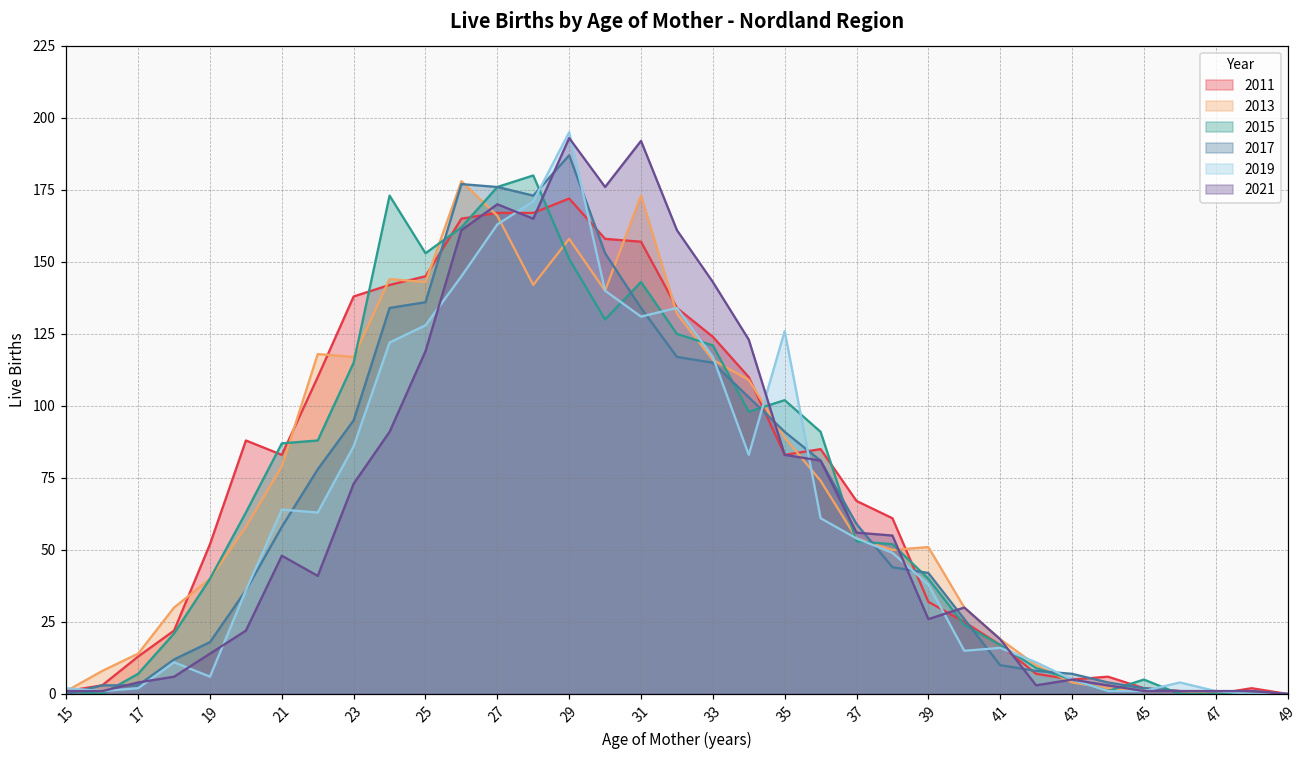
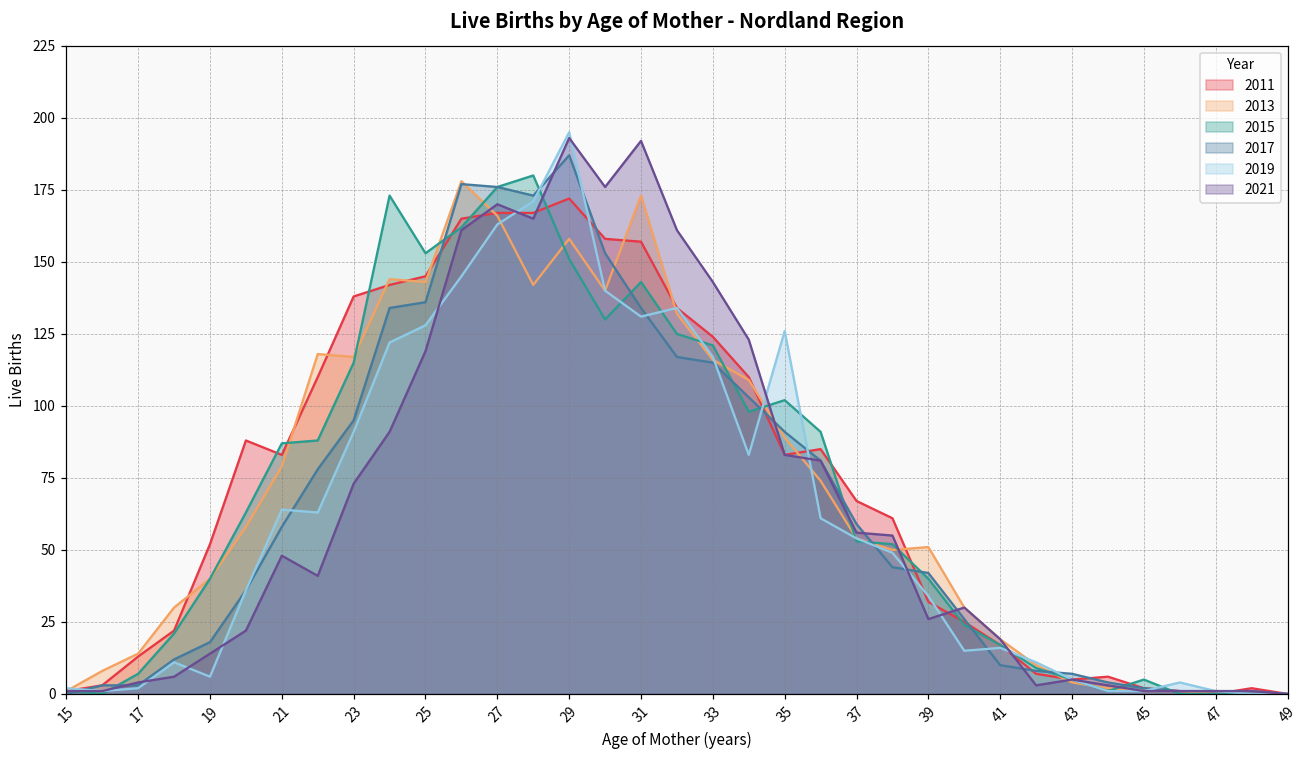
2019, 23: 86 -> 91
2019, 39: 38 -> 34
